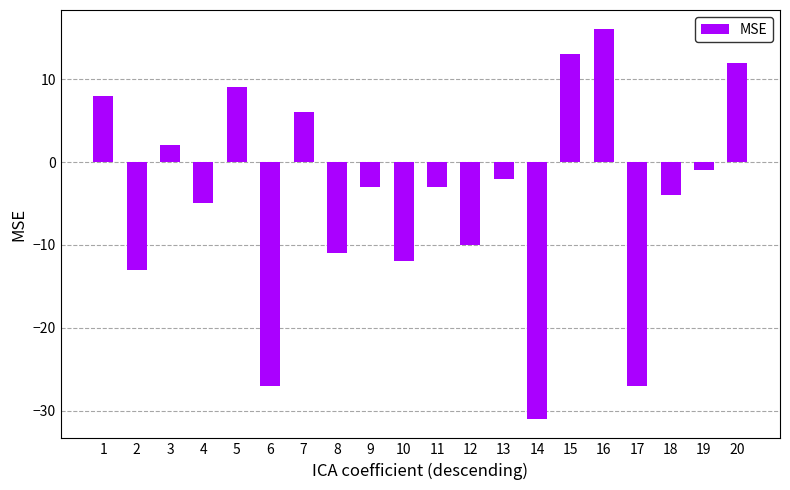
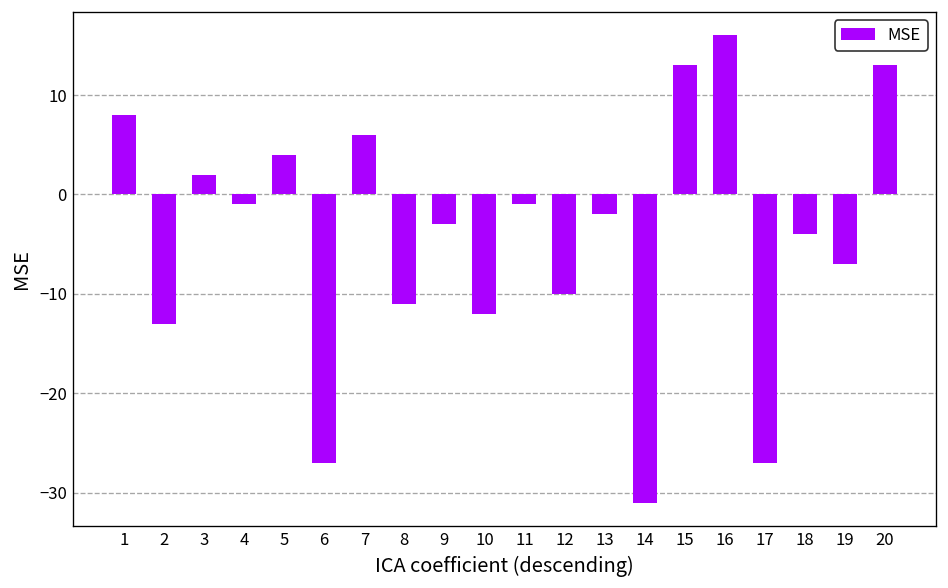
4: -5 -> -1
5: 9 -> 4
11: -3 -> -1
19: -1 -> -7
20: 12 -> 13
